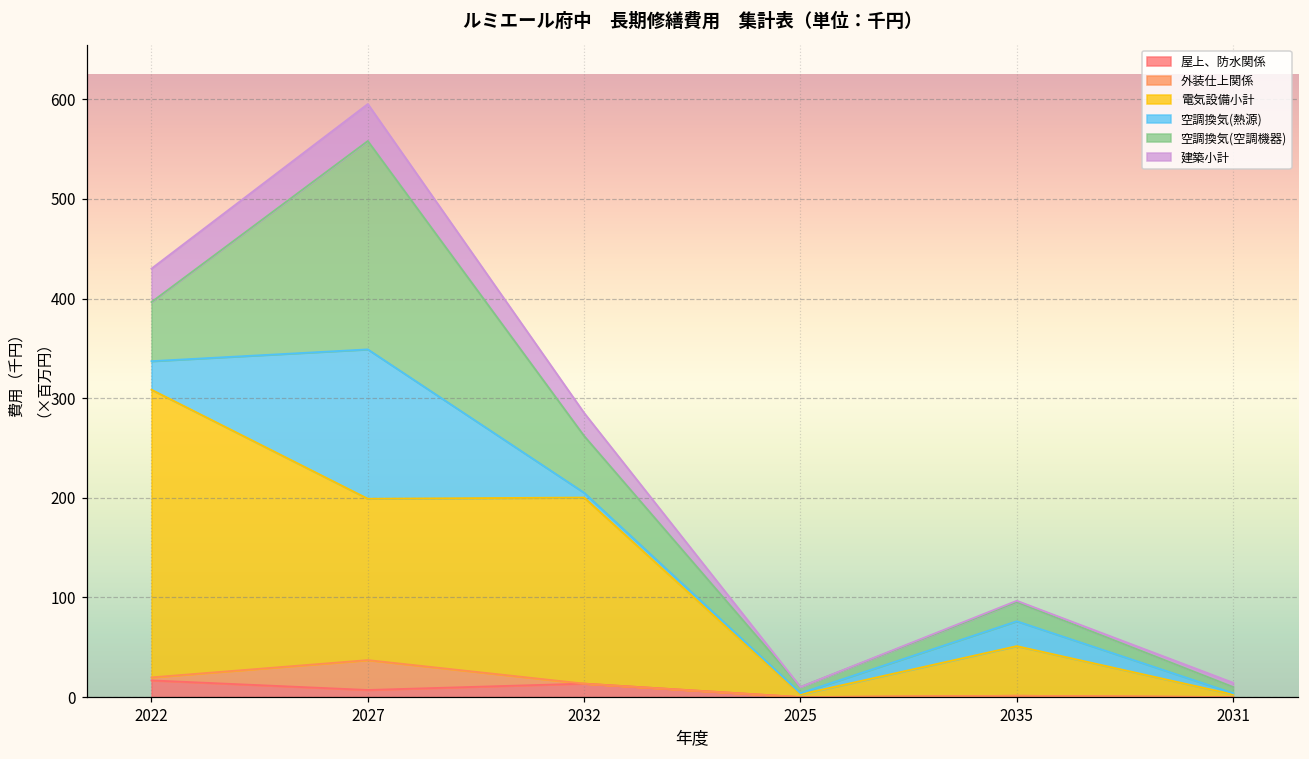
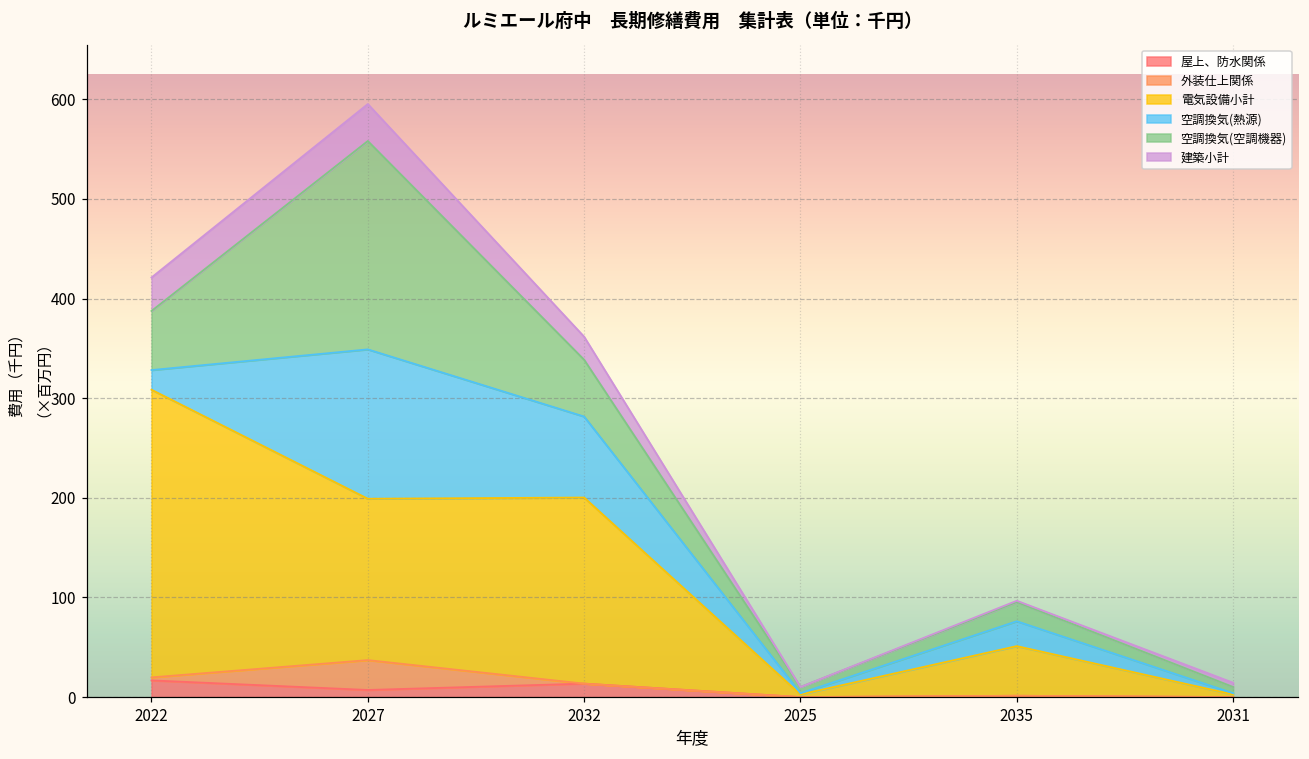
空調換気(熱源), 2022: 30 -> 20
空調換気(熱源), 2032: 0 -> 80
